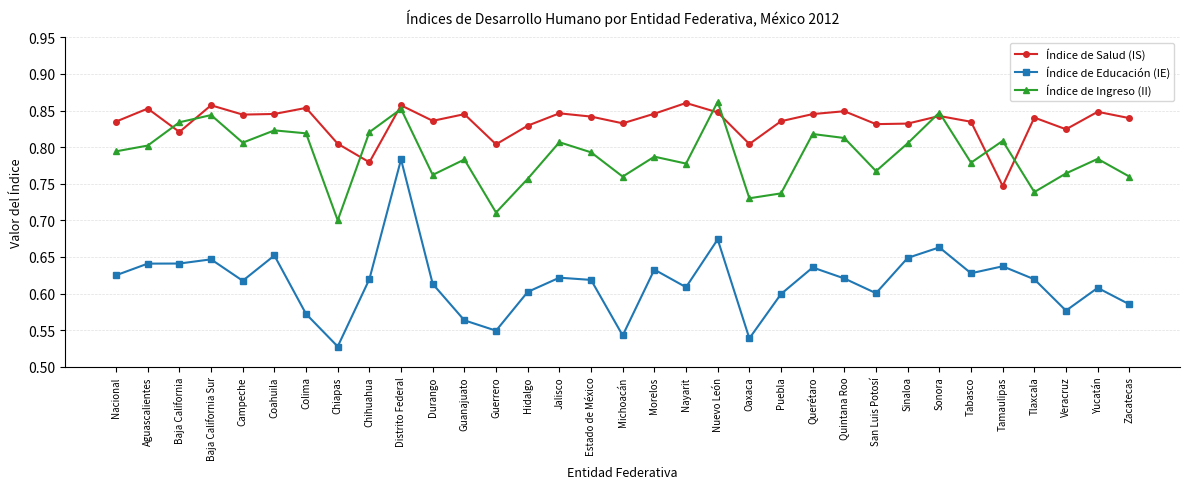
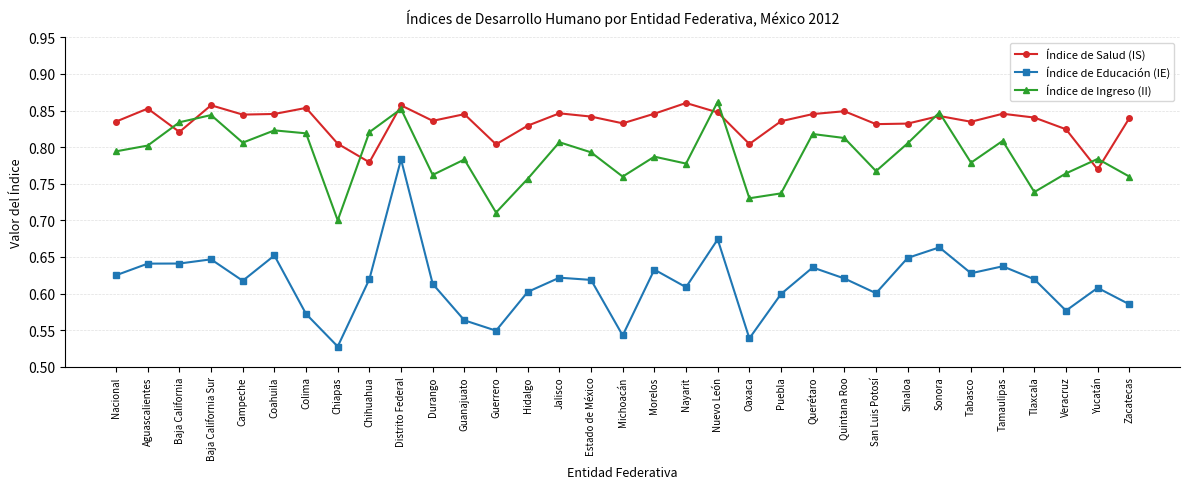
Índice de Salud (IS), Tamaulipas: 0.75 -> 0.85
Índice de Salud (IS), Yucatán: 0.85 -> 0.77
